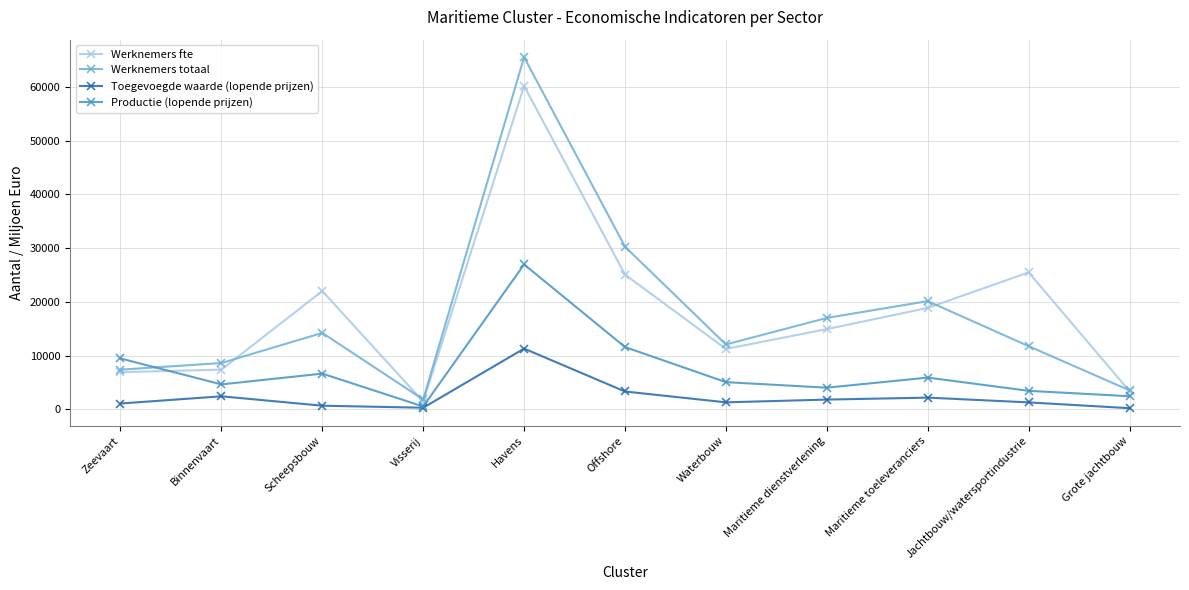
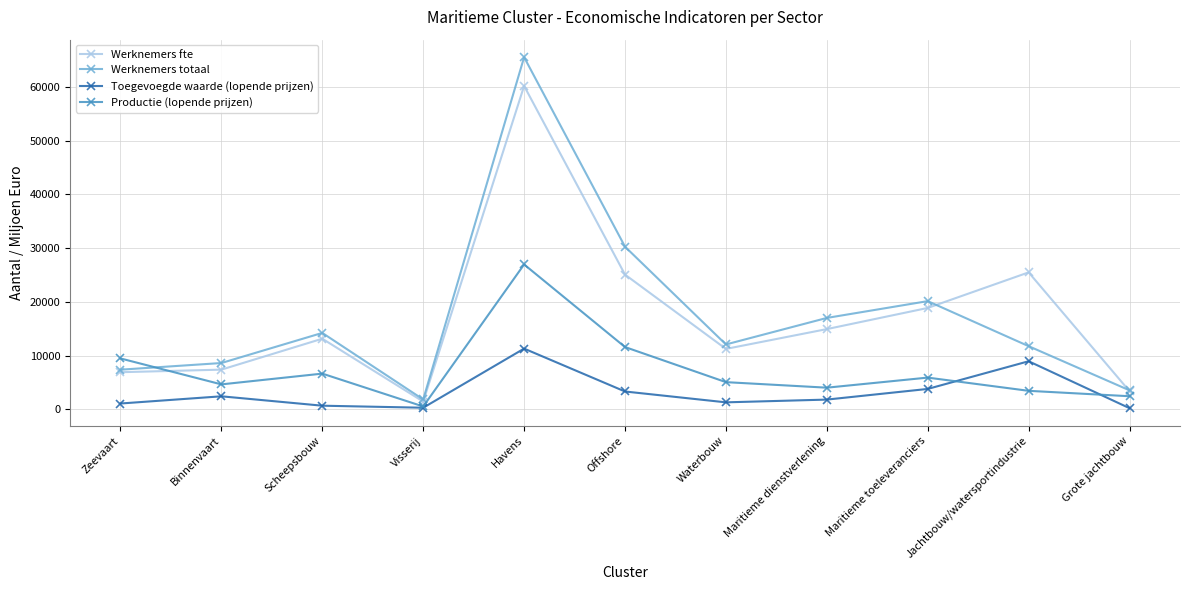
Werknemers fte, Scheepsbouw: 22000 -> 13000
Toegevoegde waarde (lopende prijzen), Maritieme toeleveranciers: 2000 -> 4000
Toegevoegde waarde (lopende prijzen), Jachtbouw/watersportindustrie: 1000 -> 9000
